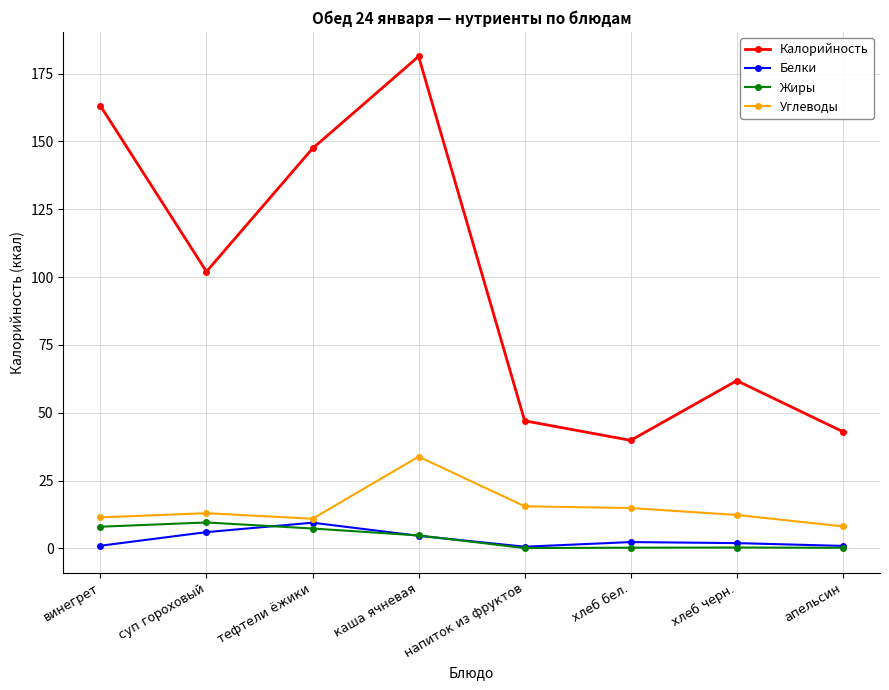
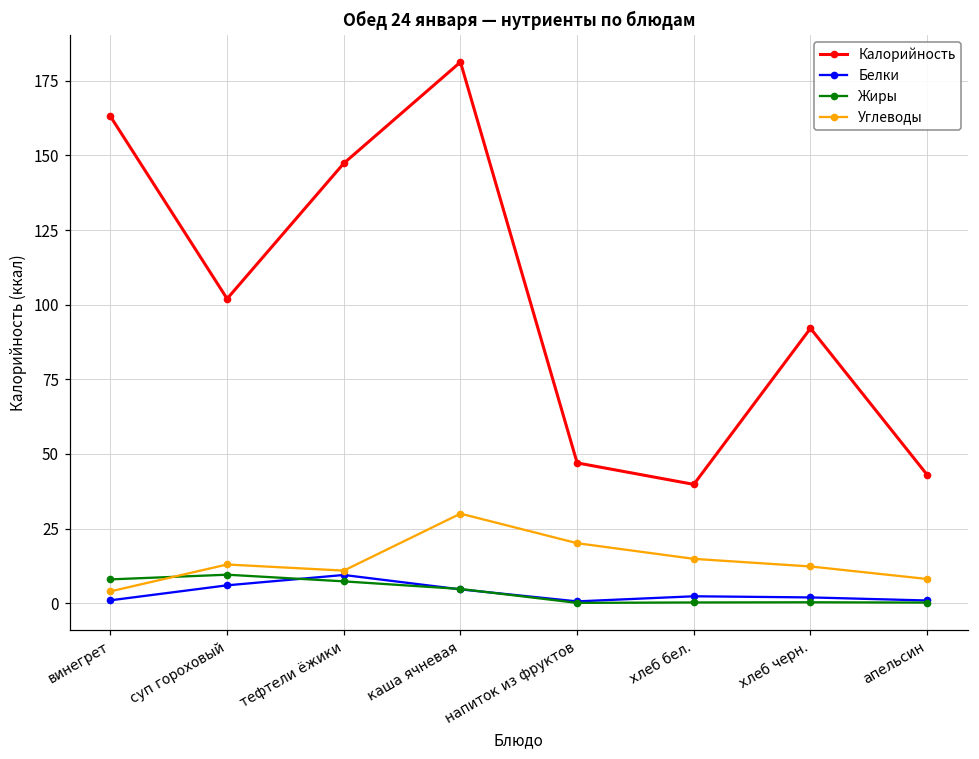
Углеводы, винегрет: 11 -> 4
Углеводы, каша ячневая: 34 -> 30
Углеводы, напиток из фруктов: 16 -> 20
Калорийность, хлеб черн.: 62 -> 92
